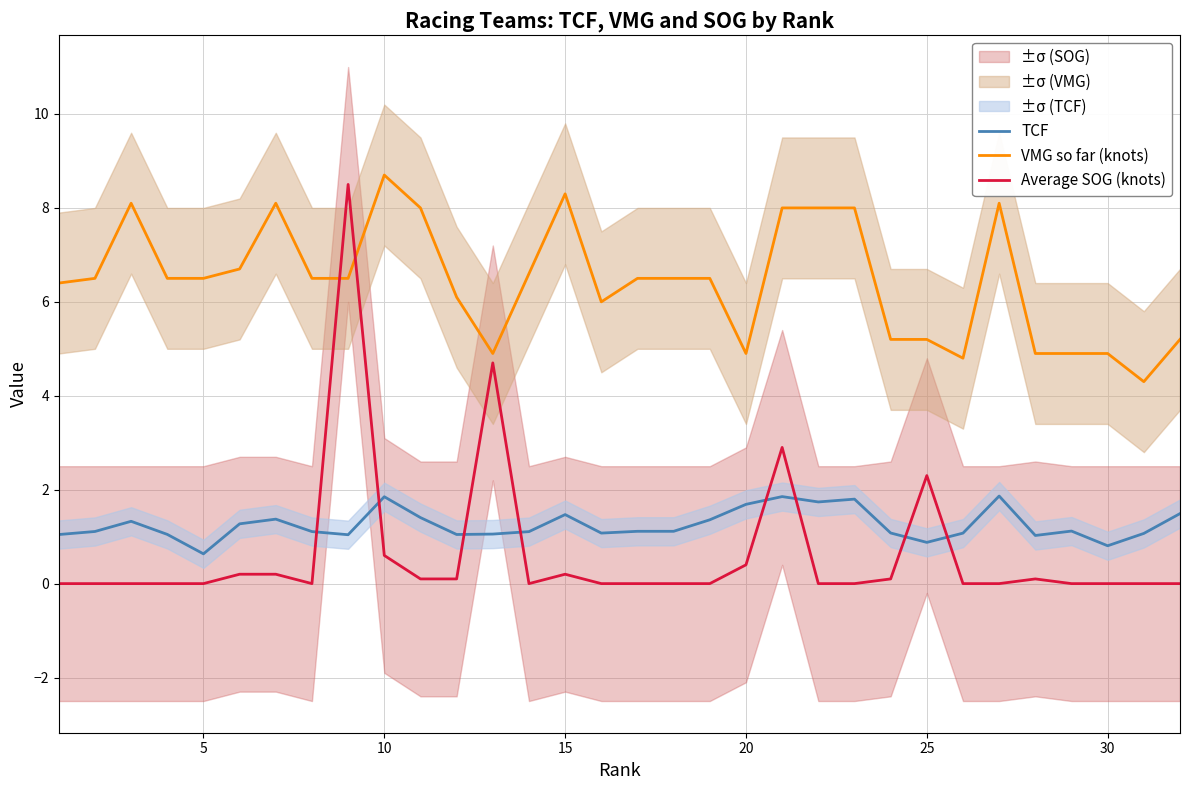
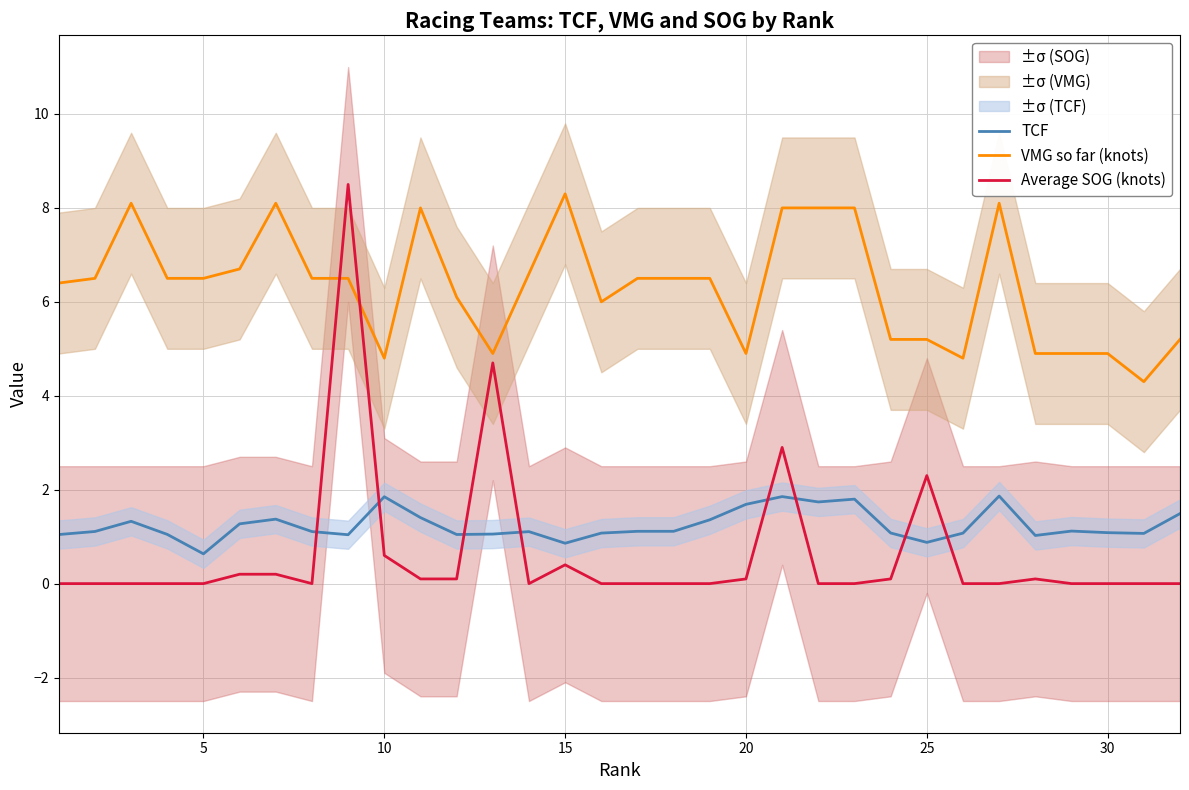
VMG so far (knots), 10: 8.7 -> 4.8
TCF, 15: 1.5 -> 0.9
Average SOG (knots), 15: 0.2 -> 0.4
Average SOG (knots), 20: 0.4 -> 0.1
TCF, 30: 0.8 -> 1.1
